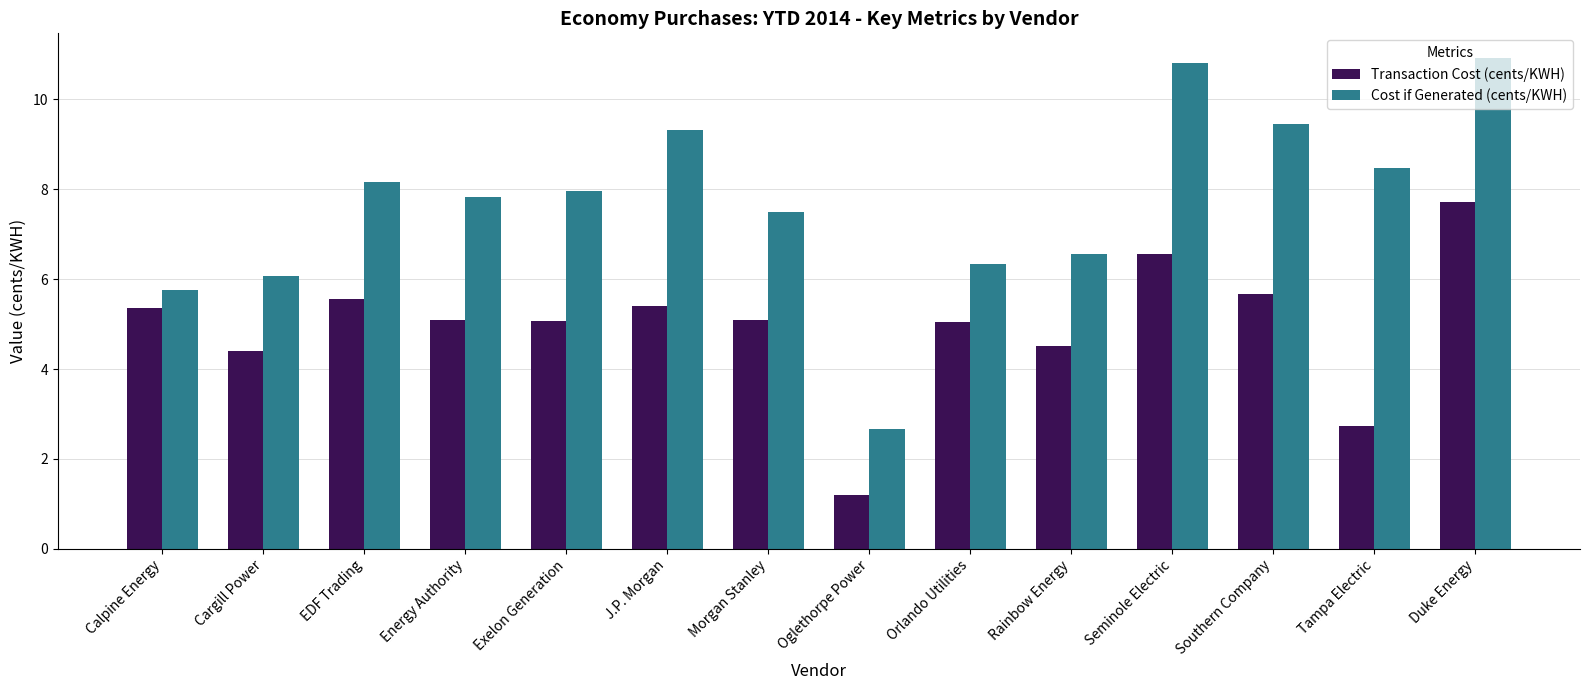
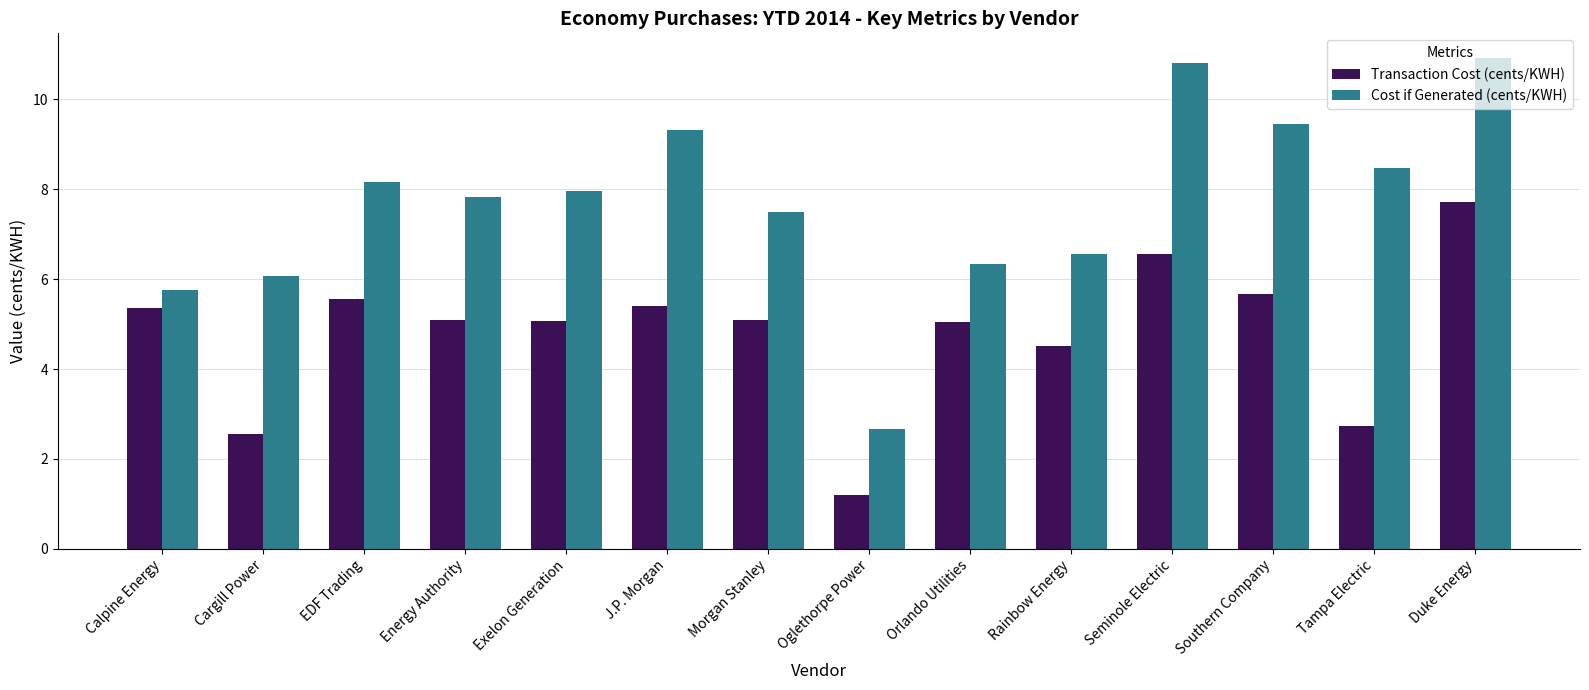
Transaction Cost (cents/KWH), Cargill Power: 4.4 -> 2.6
